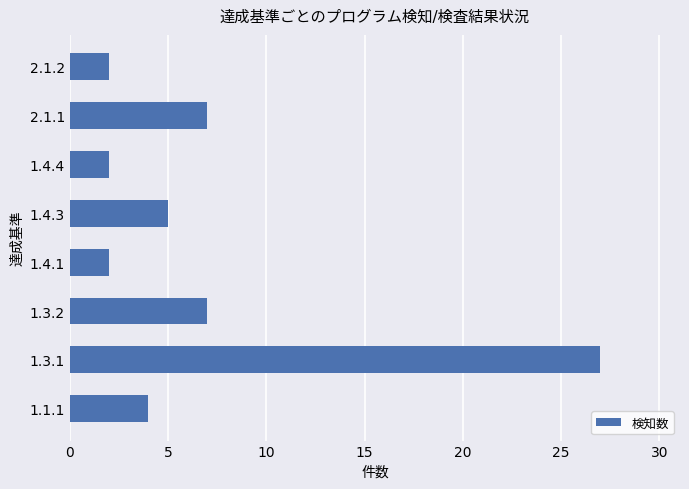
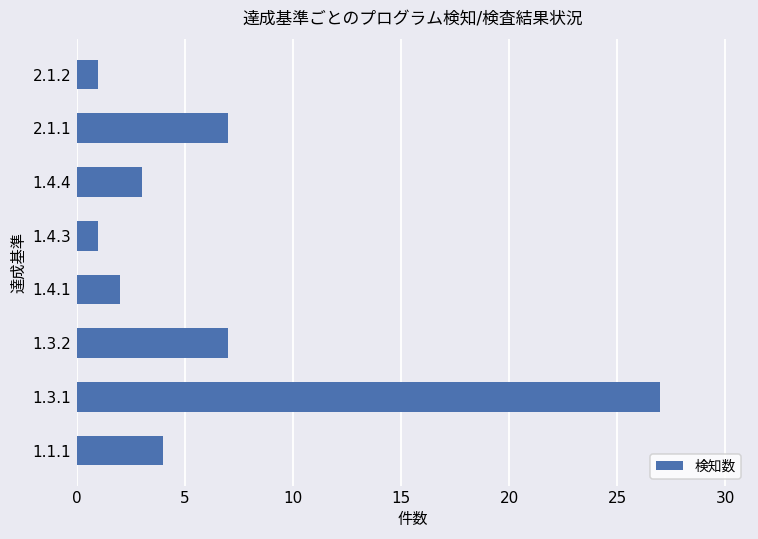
2.1.2: 2 -> 1
1.4.4: 2 -> 3
1.4.3: 5 -> 1
